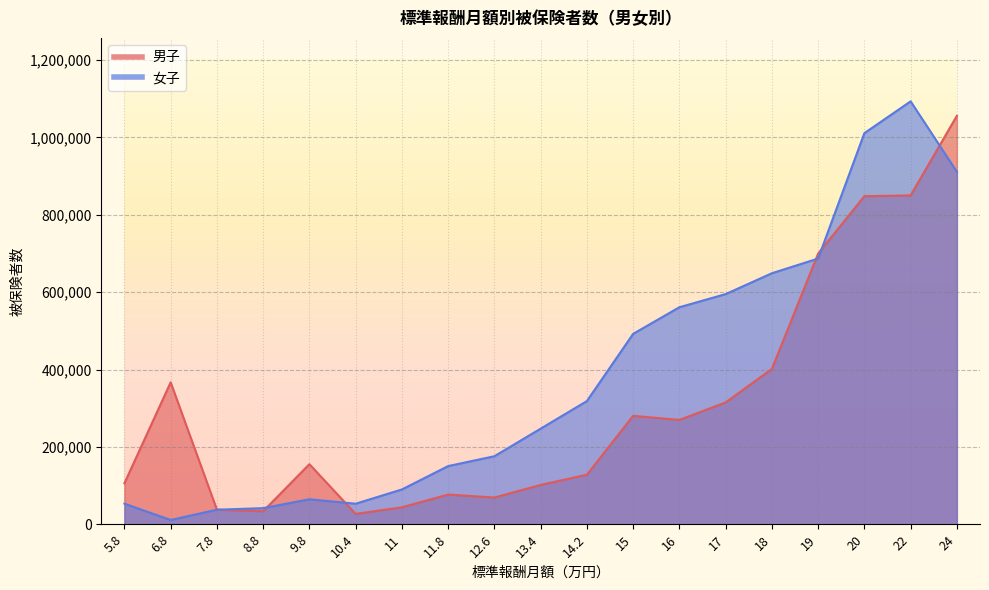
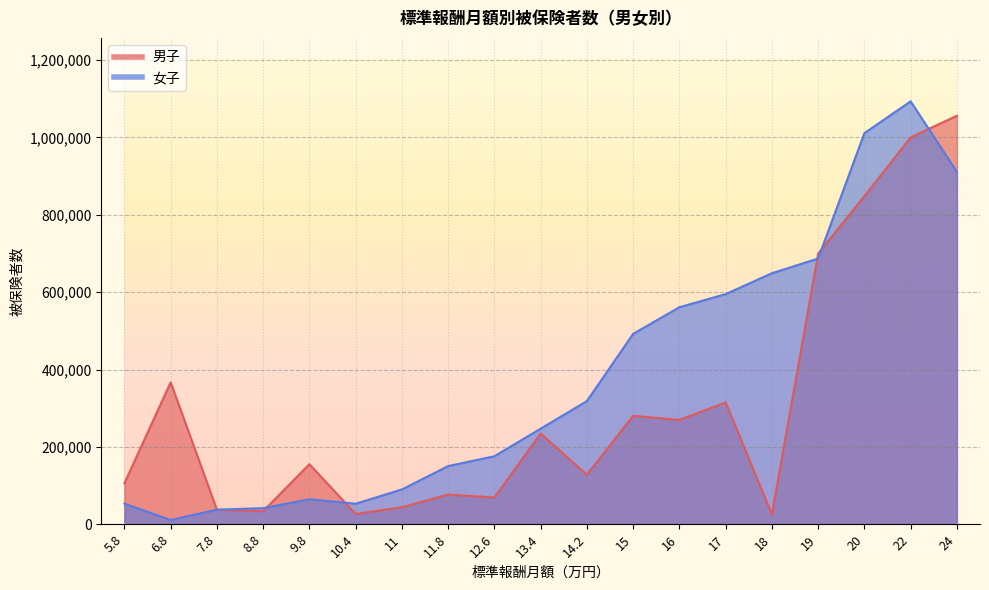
男子, 13.4: 100,000 -> 230,000
男子, 18: 400,000 -> 30,000
男子, 22: 850,000 -> 1,000,000
